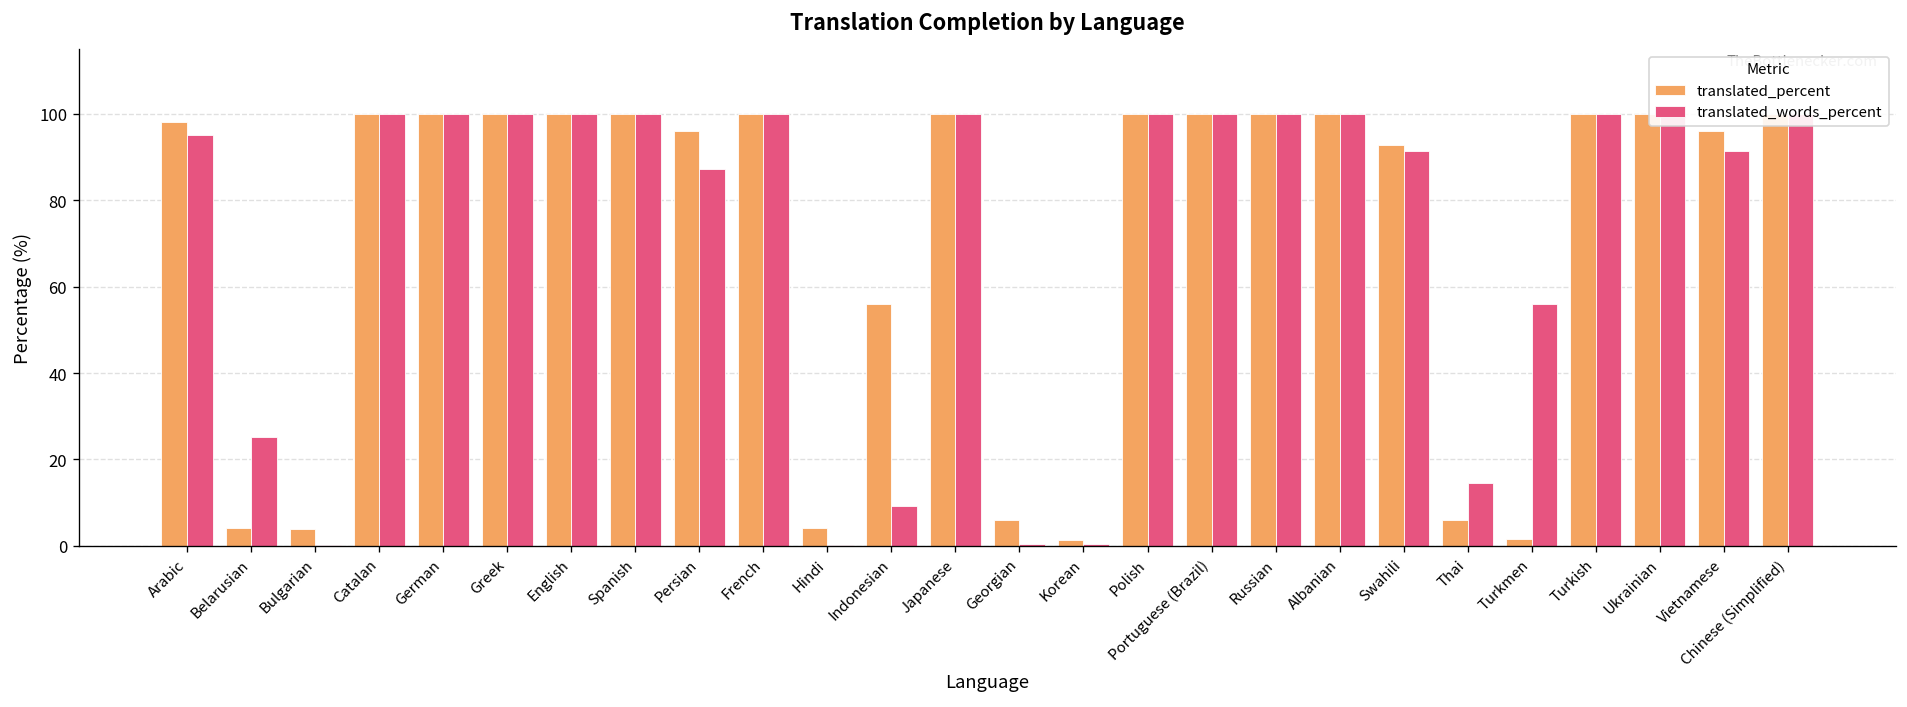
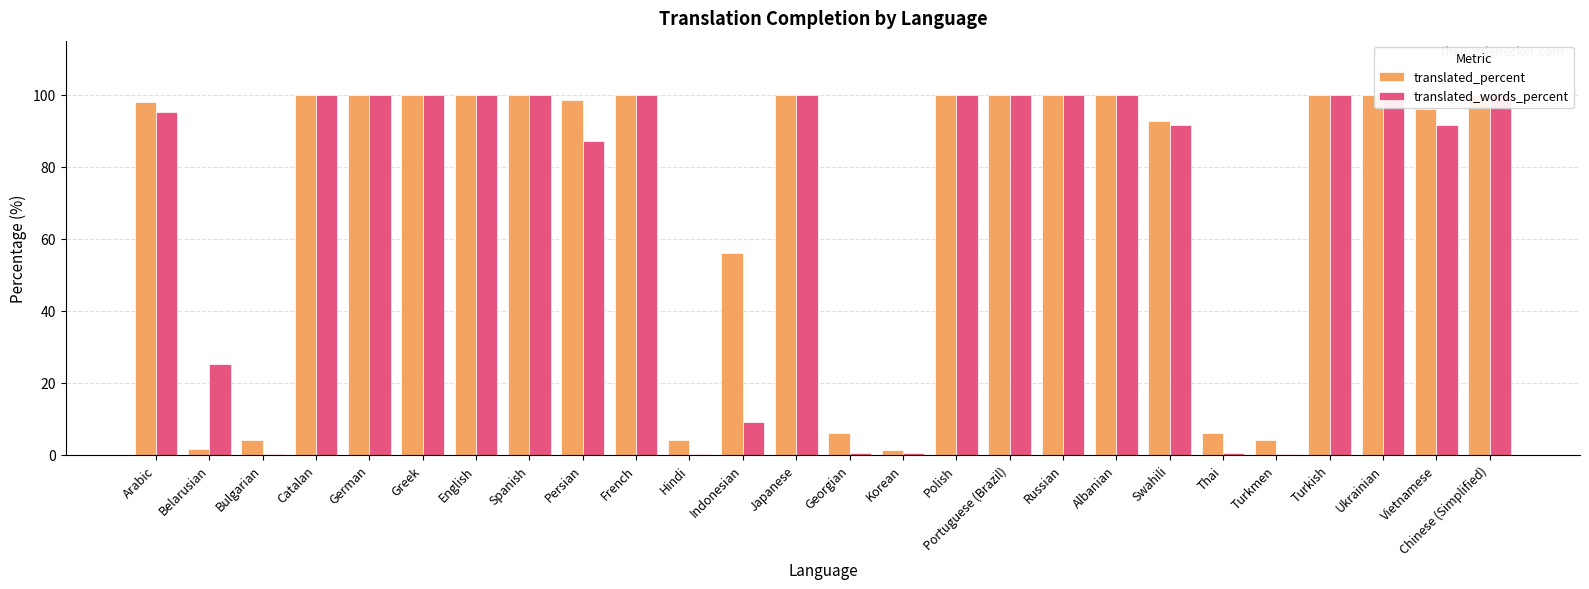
translated_percent, Belarusian: 4 -> 2
translated_percent, Persian: 96 -> 98
translated_words_percent, Thai: 15 -> 1
translated_percent, Turkmen: 2 -> 4
translated_words_percent, Turkmen: 56 -> 0
